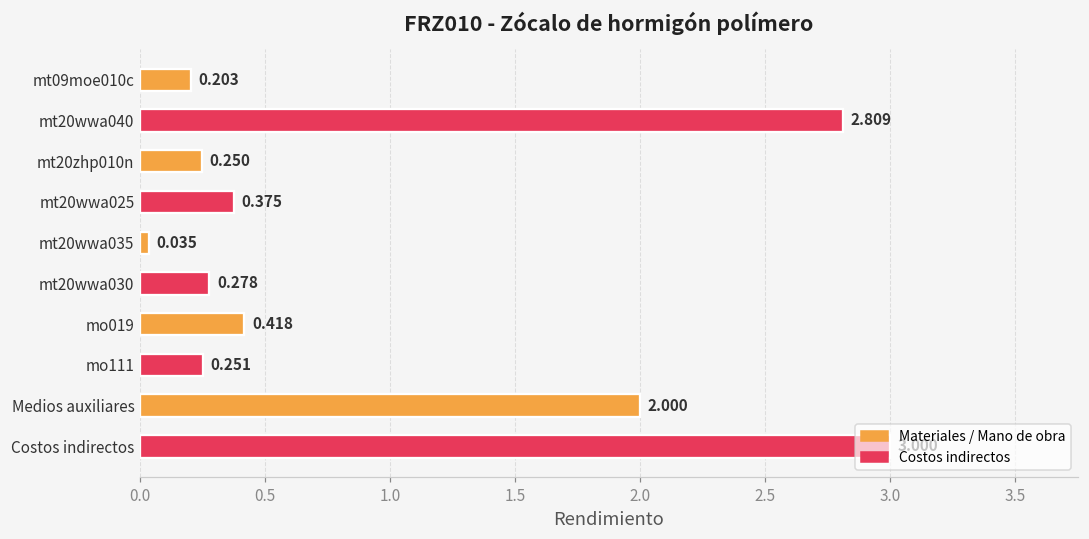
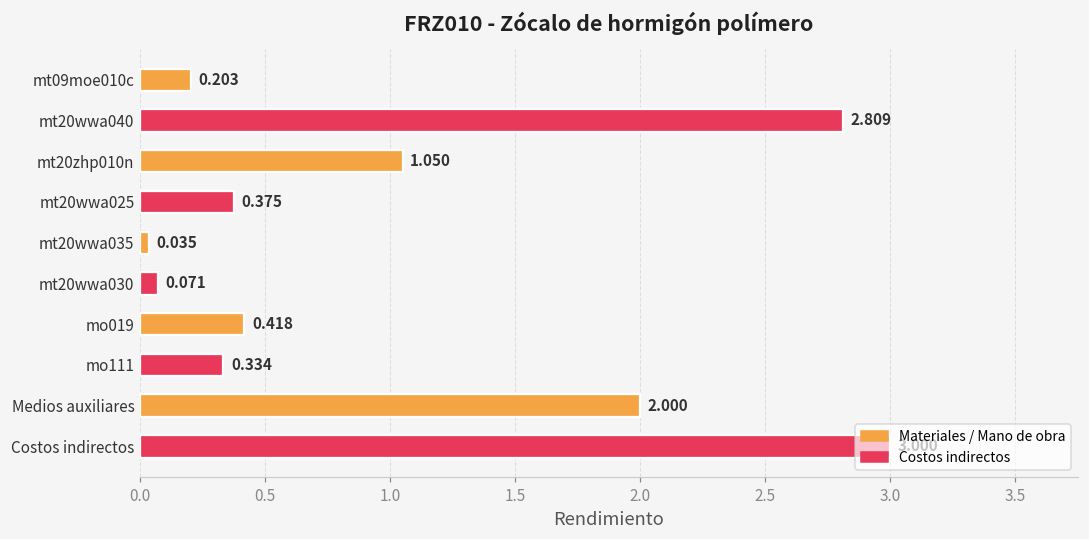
mt20zhp010n: 0.250 -> 1.050
mt20wwa030: 0.278 -> 0.071
mo111: 0.251 -> 0.334
